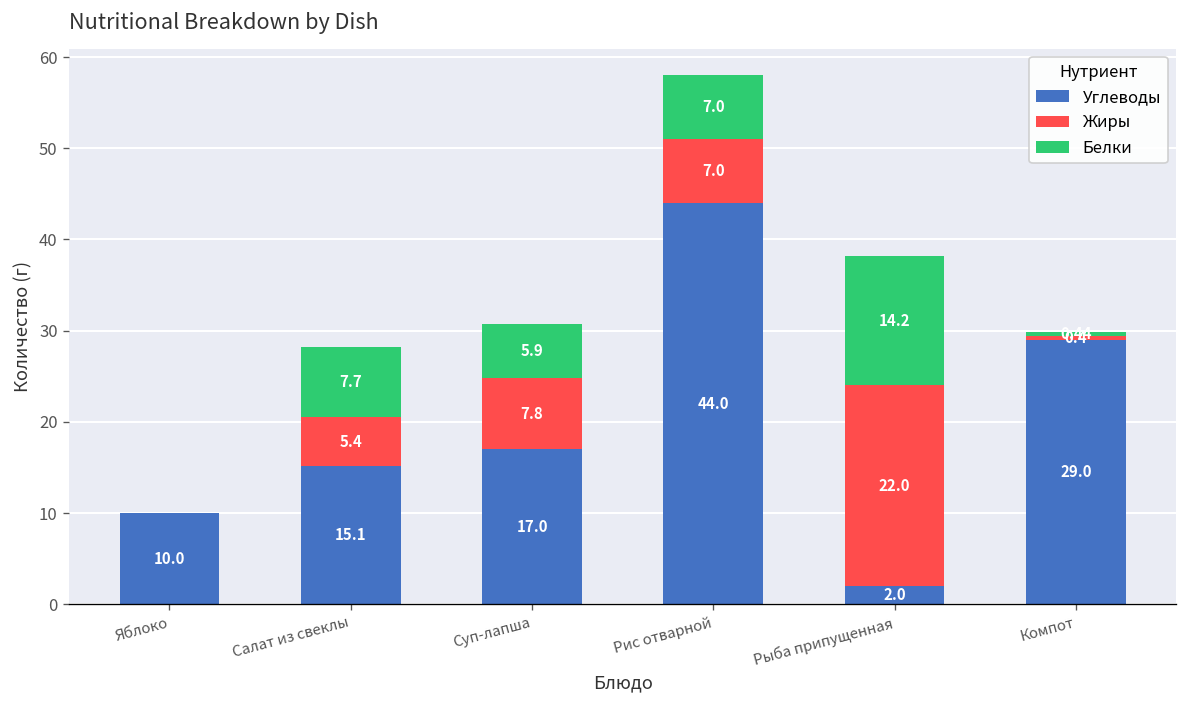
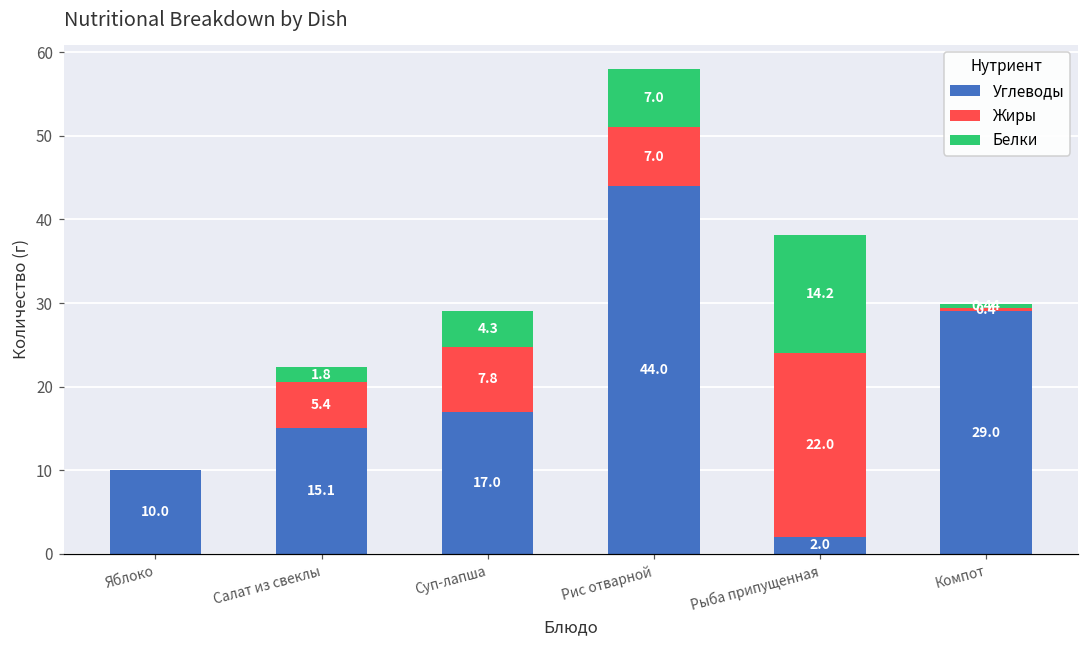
Белки, Салат из свеклы: 7.7 -> 1.8
Белки, Суп-лапша: 5.9 -> 4.3
